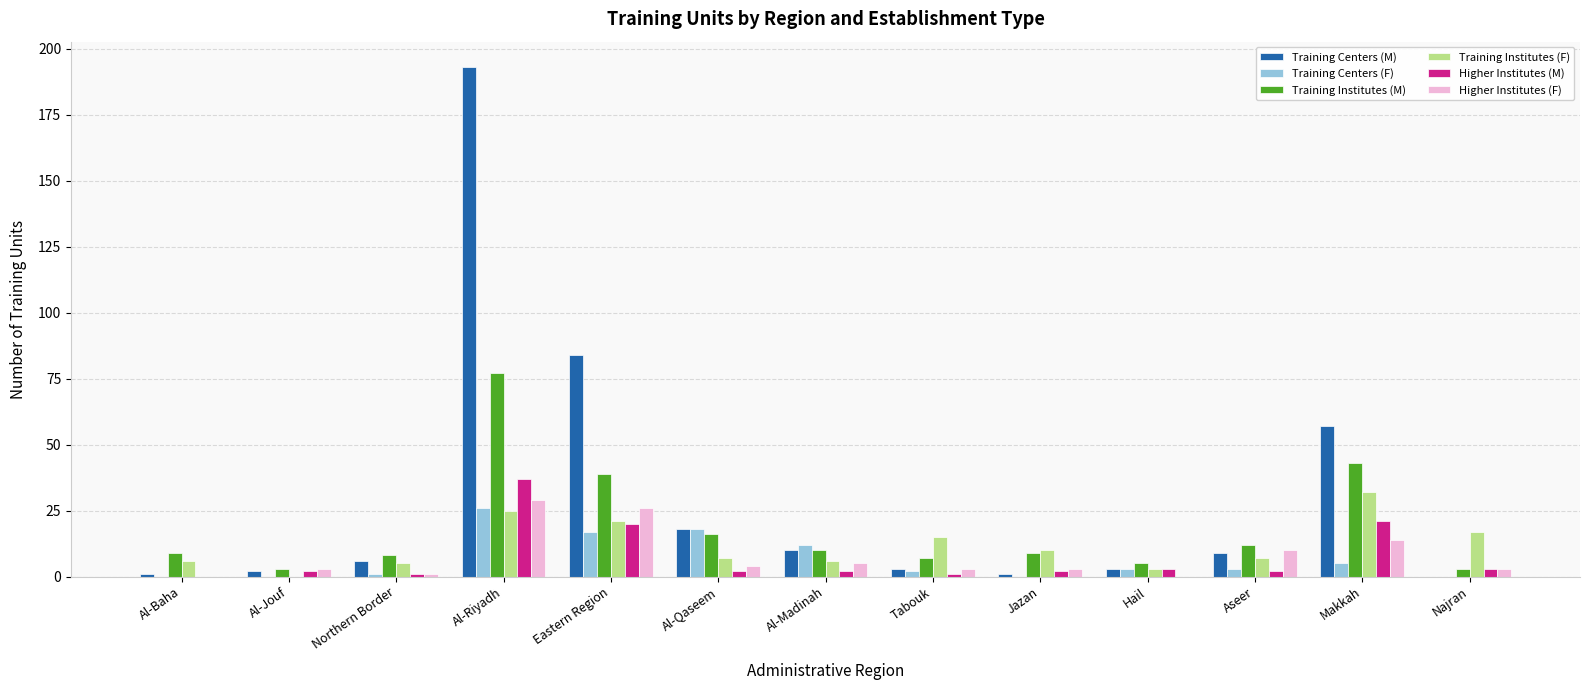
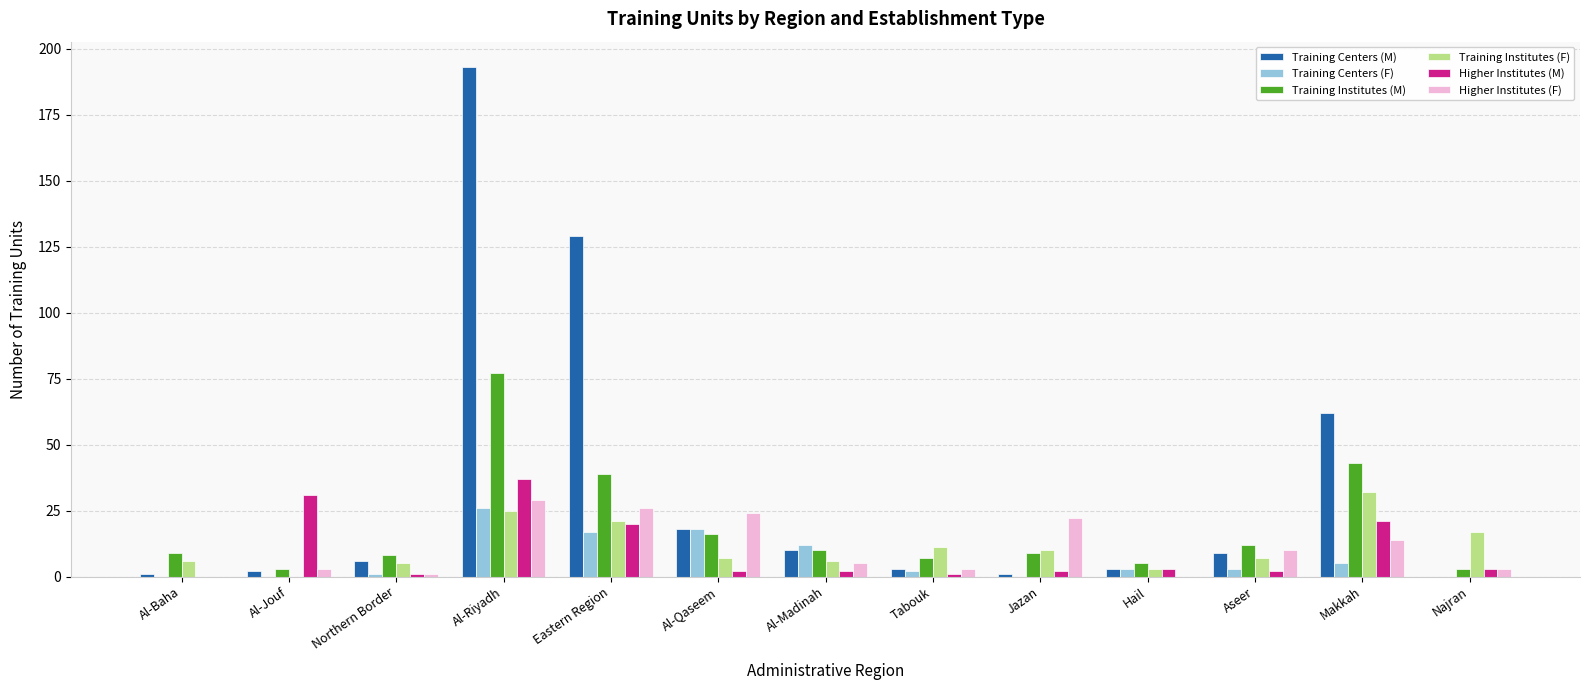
Higher Institutes (M), Al-Jouf: 2 -> 31
Training Centers (M), Eastern Region: 84 -> 129
Higher Institutes (F), Al-Qaseem: 4 -> 24
Training Institutes (F), Tabouk: 15 -> 11
Higher Institutes (F), Jazan: 3 -> 22
Training Centers (M), Makkah: 57 -> 62
